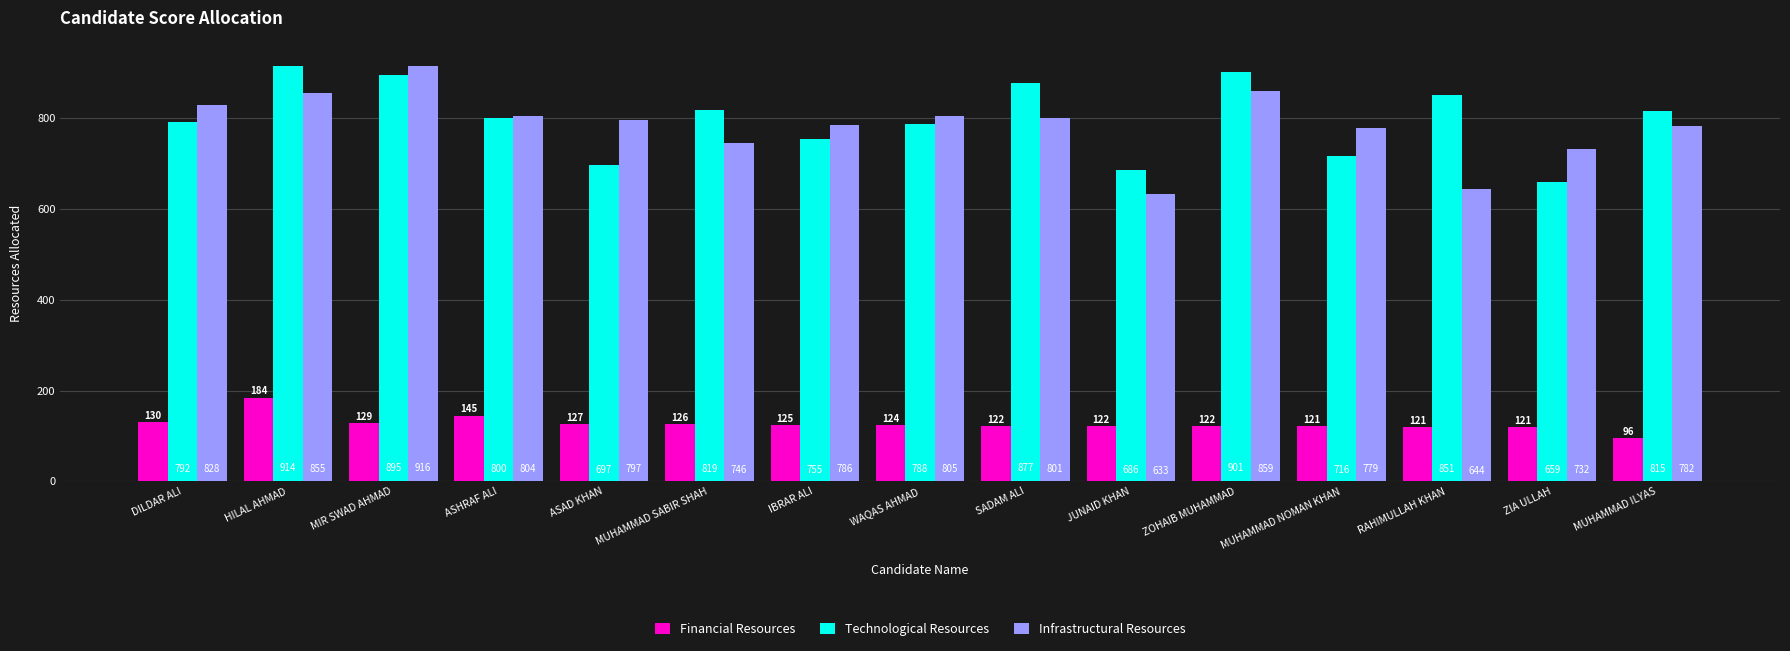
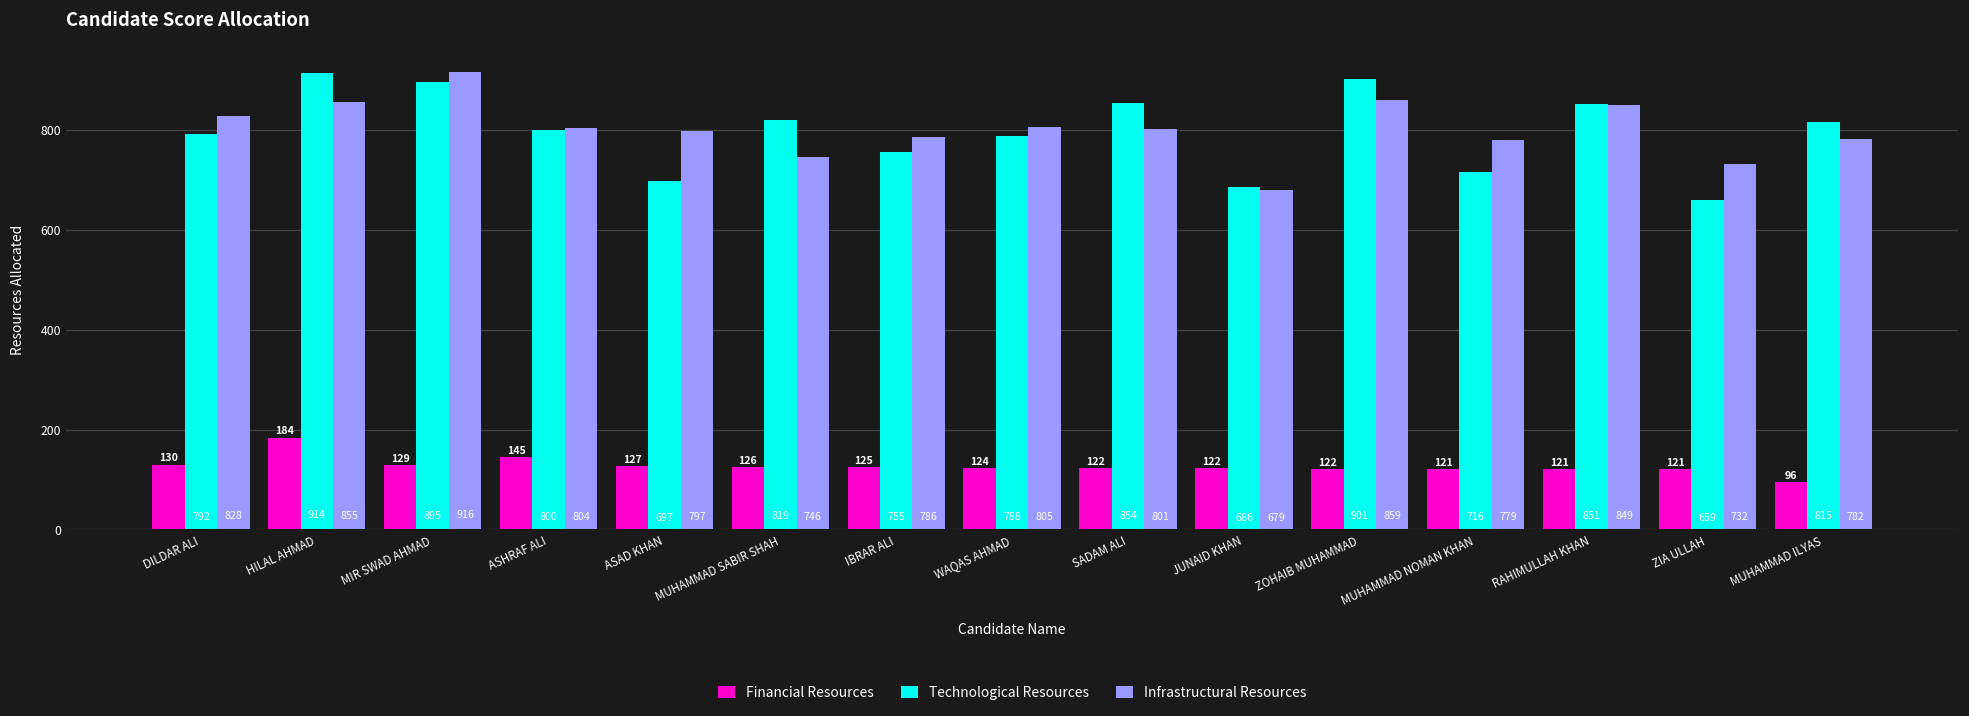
Technological Resources, SADAM ALI: 877 -> 854
Infrastructural Resources, JUNAID KHAN: 633 -> 679
Infrastructural Resources, RAHIMULLAH KHAN: 644 -> 849
